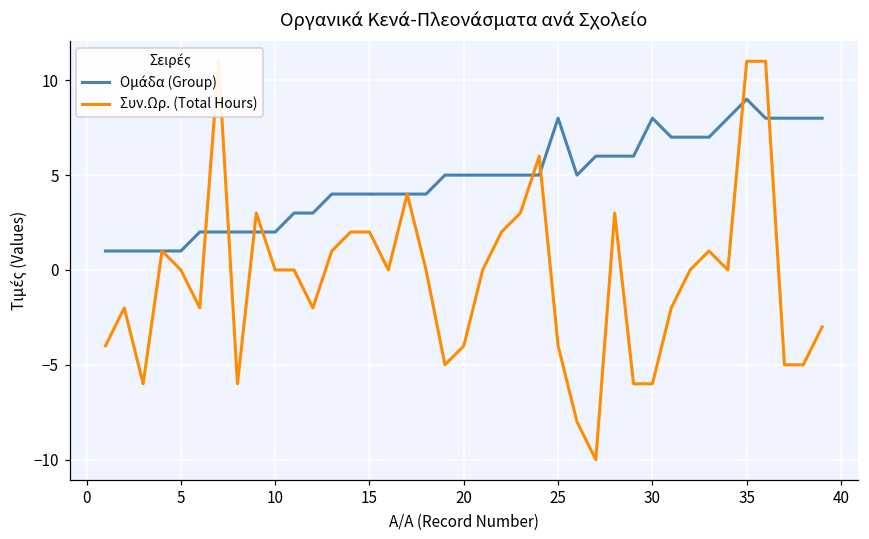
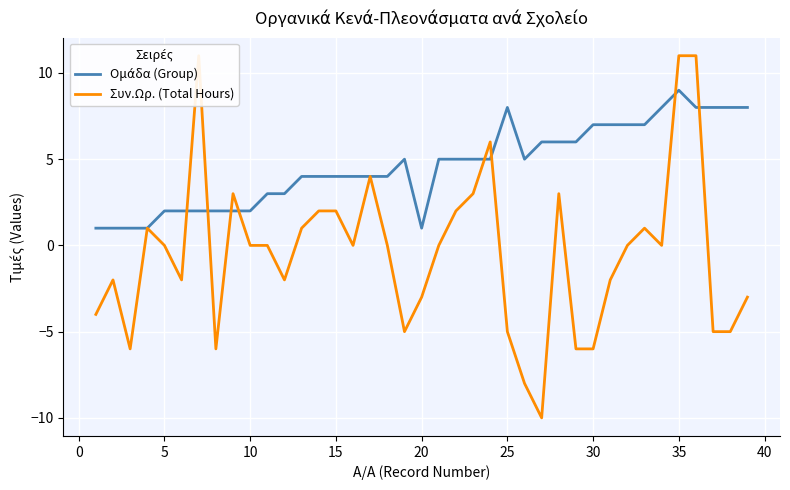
Ομάδα (Group), 5: 1 -> 2
Ομάδα (Group), 20: 5 -> 1
Συν.Ωρ. (Total Hours), 20: -4 -> -3
Συν.Ωρ. (Total Hours), 25: -4 -> -5
Ομάδα (Group), 30: 8 -> 7
